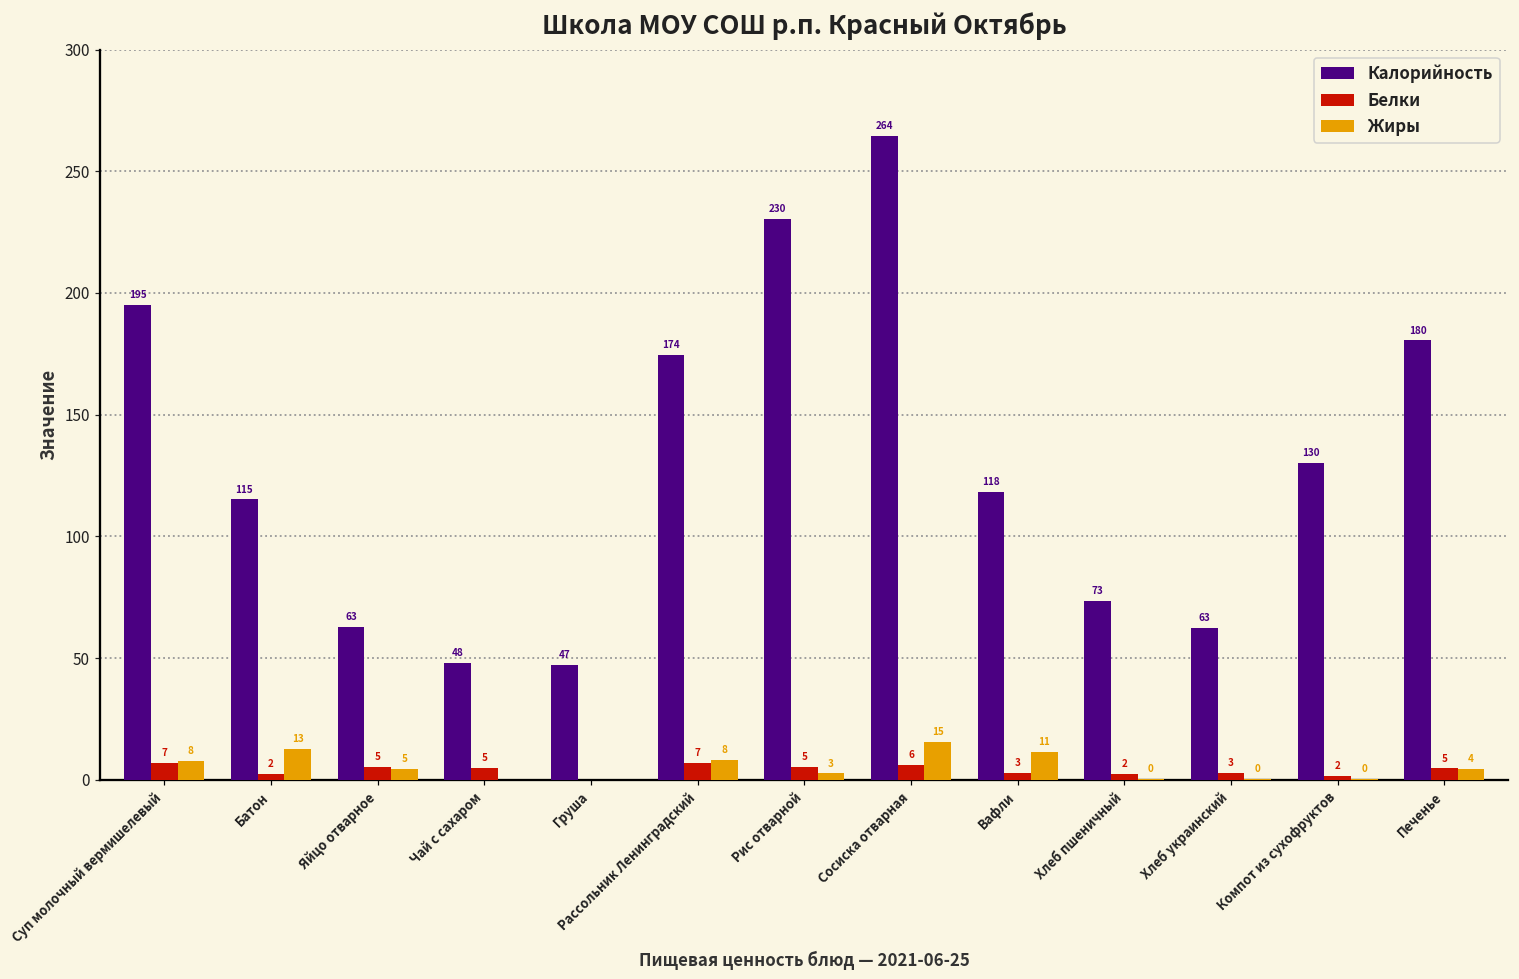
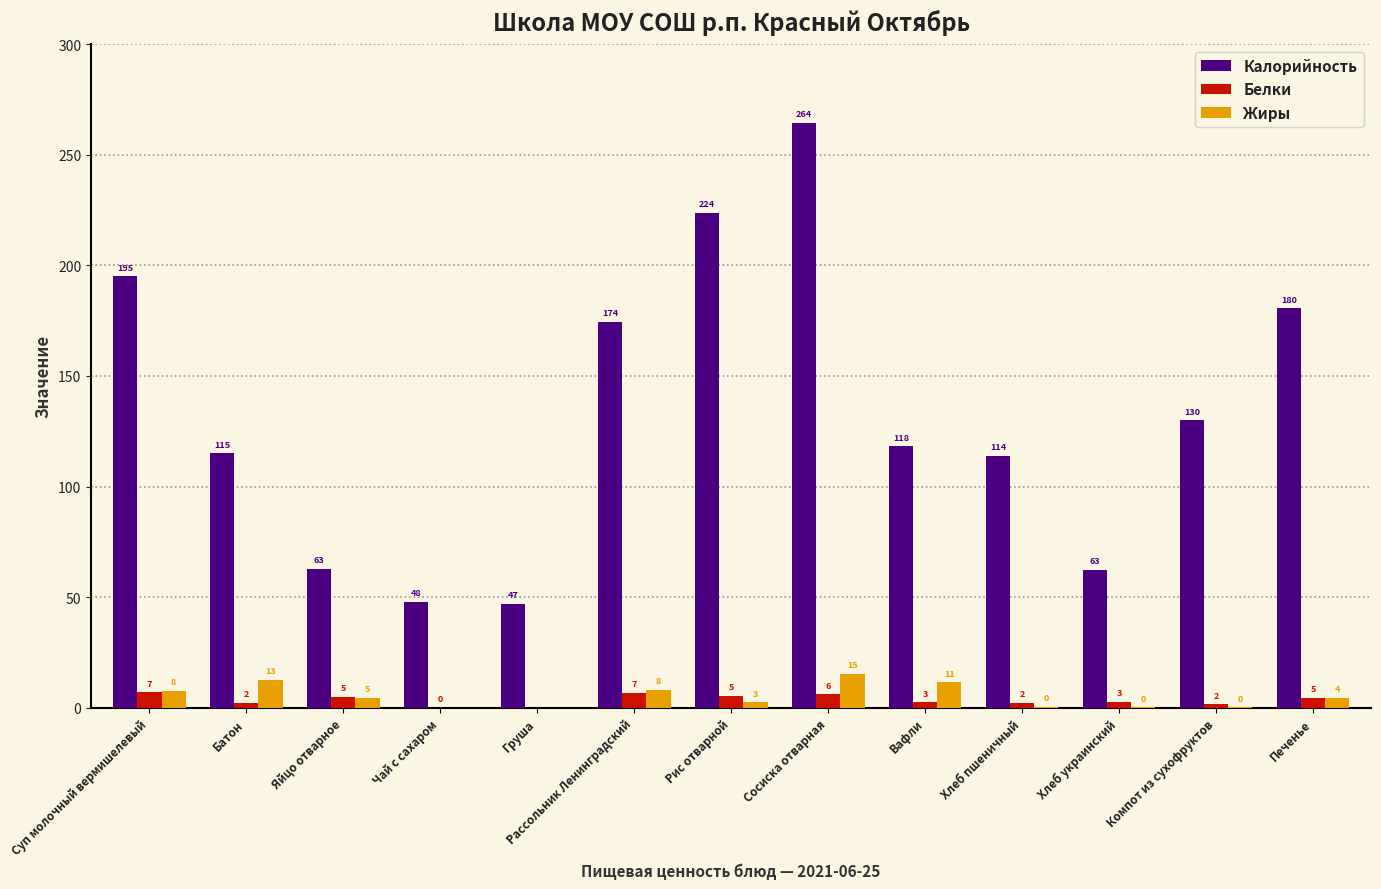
Белки, Чай с сахаром: 5 -> 0
Калорийность, Рис отварной: 230 -> 224
Калорийность, Хлеб пшеничный: 73 -> 114
